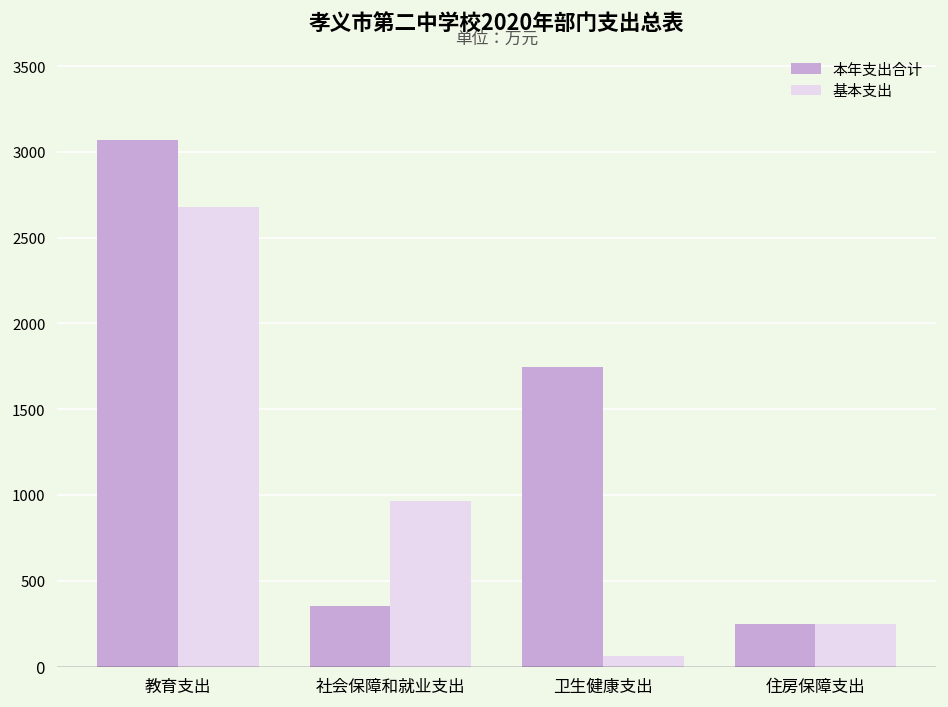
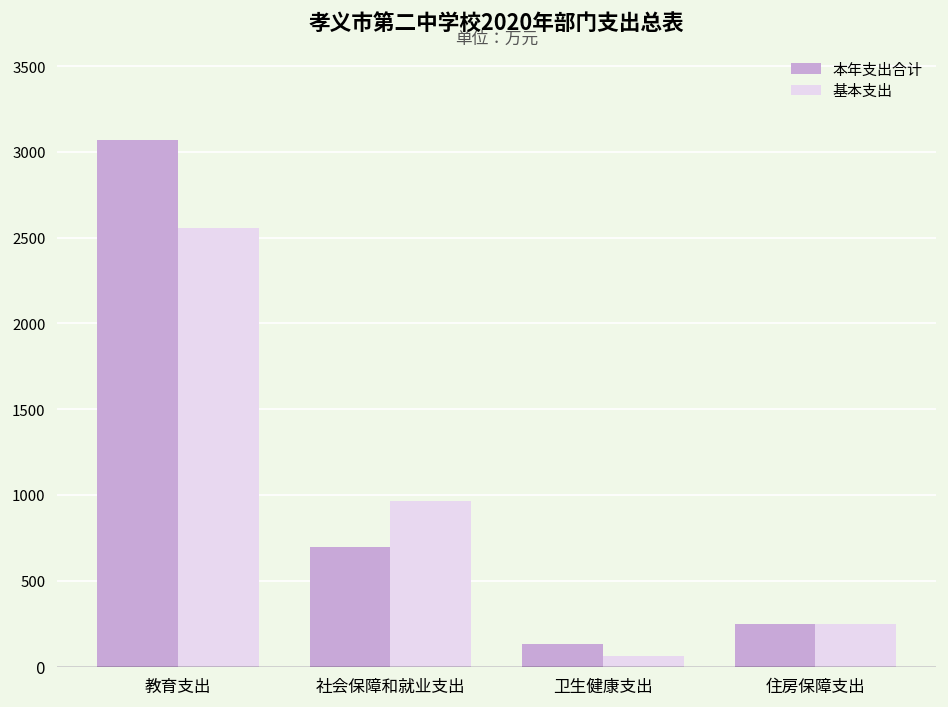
基本支出, 教育支出: 2680 -> 2550
本年支出合计, 社会保障和就业支出: 350 -> 700
本年支出合计, 卫生健康支出: 1750 -> 130
